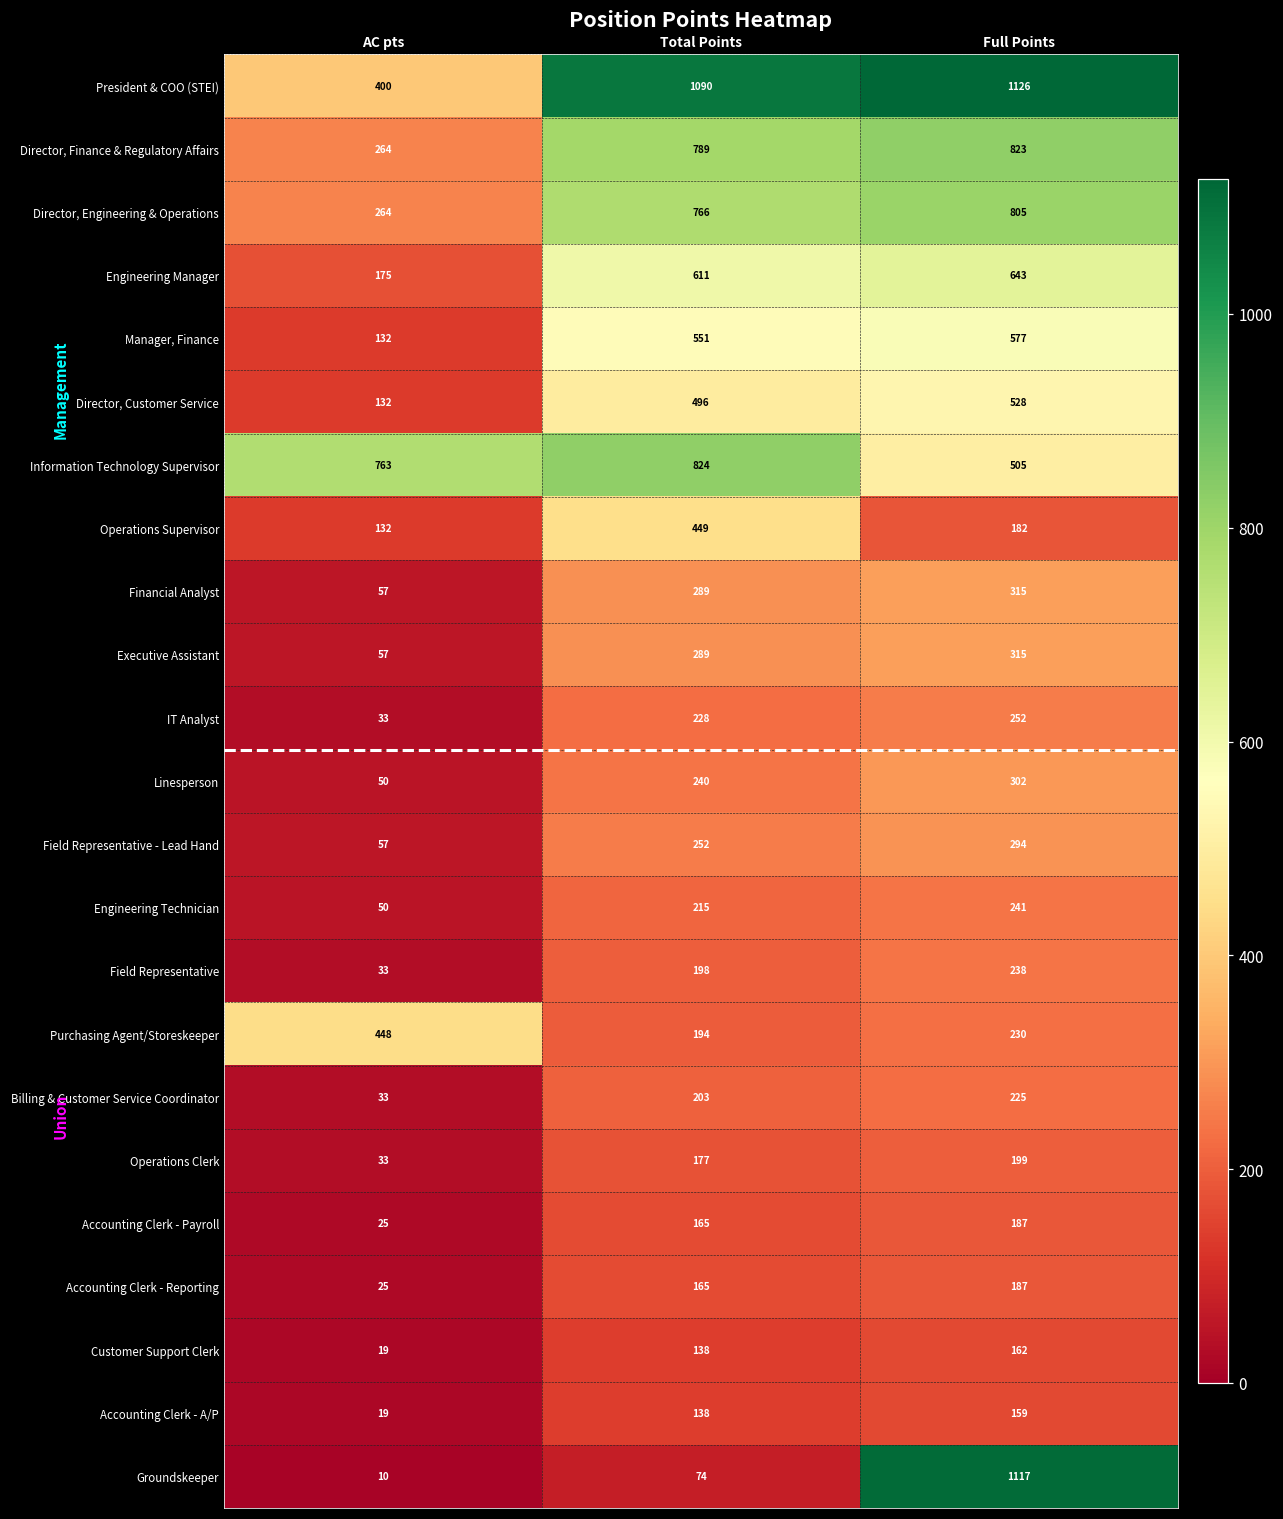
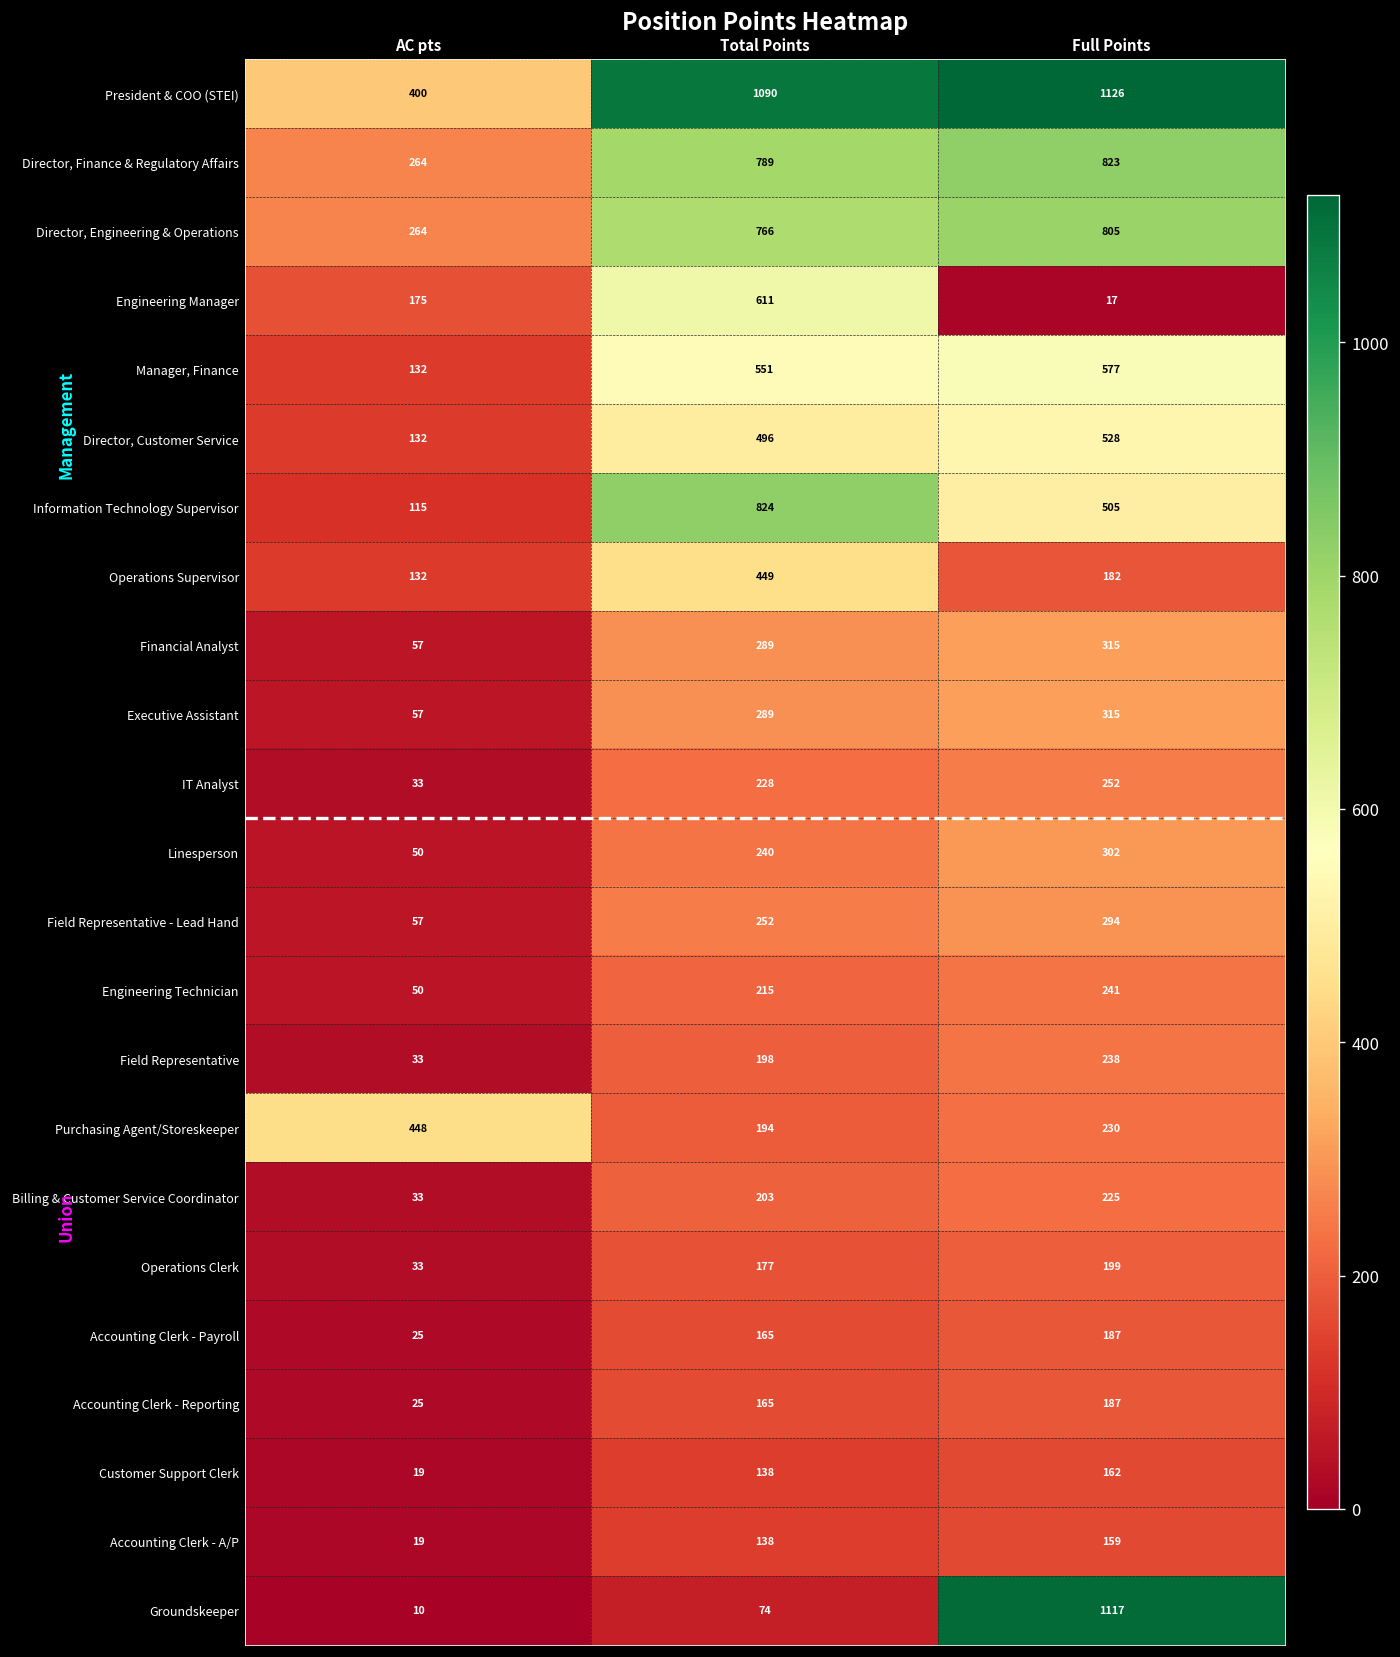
Engineering Manager, Full Points: 643 -> 17
Information Technology Supervisor, AC pts: 763 -> 115
